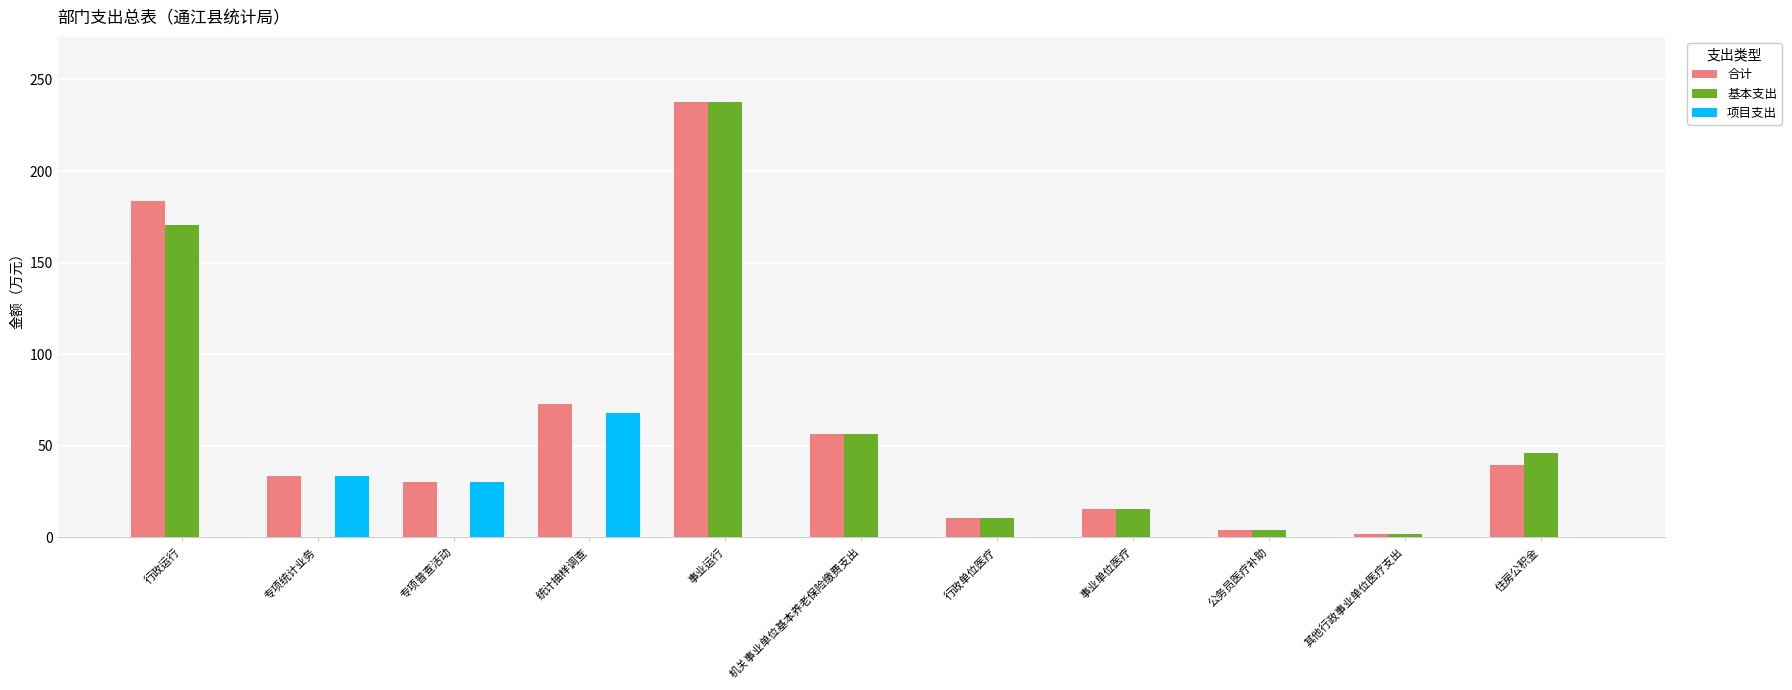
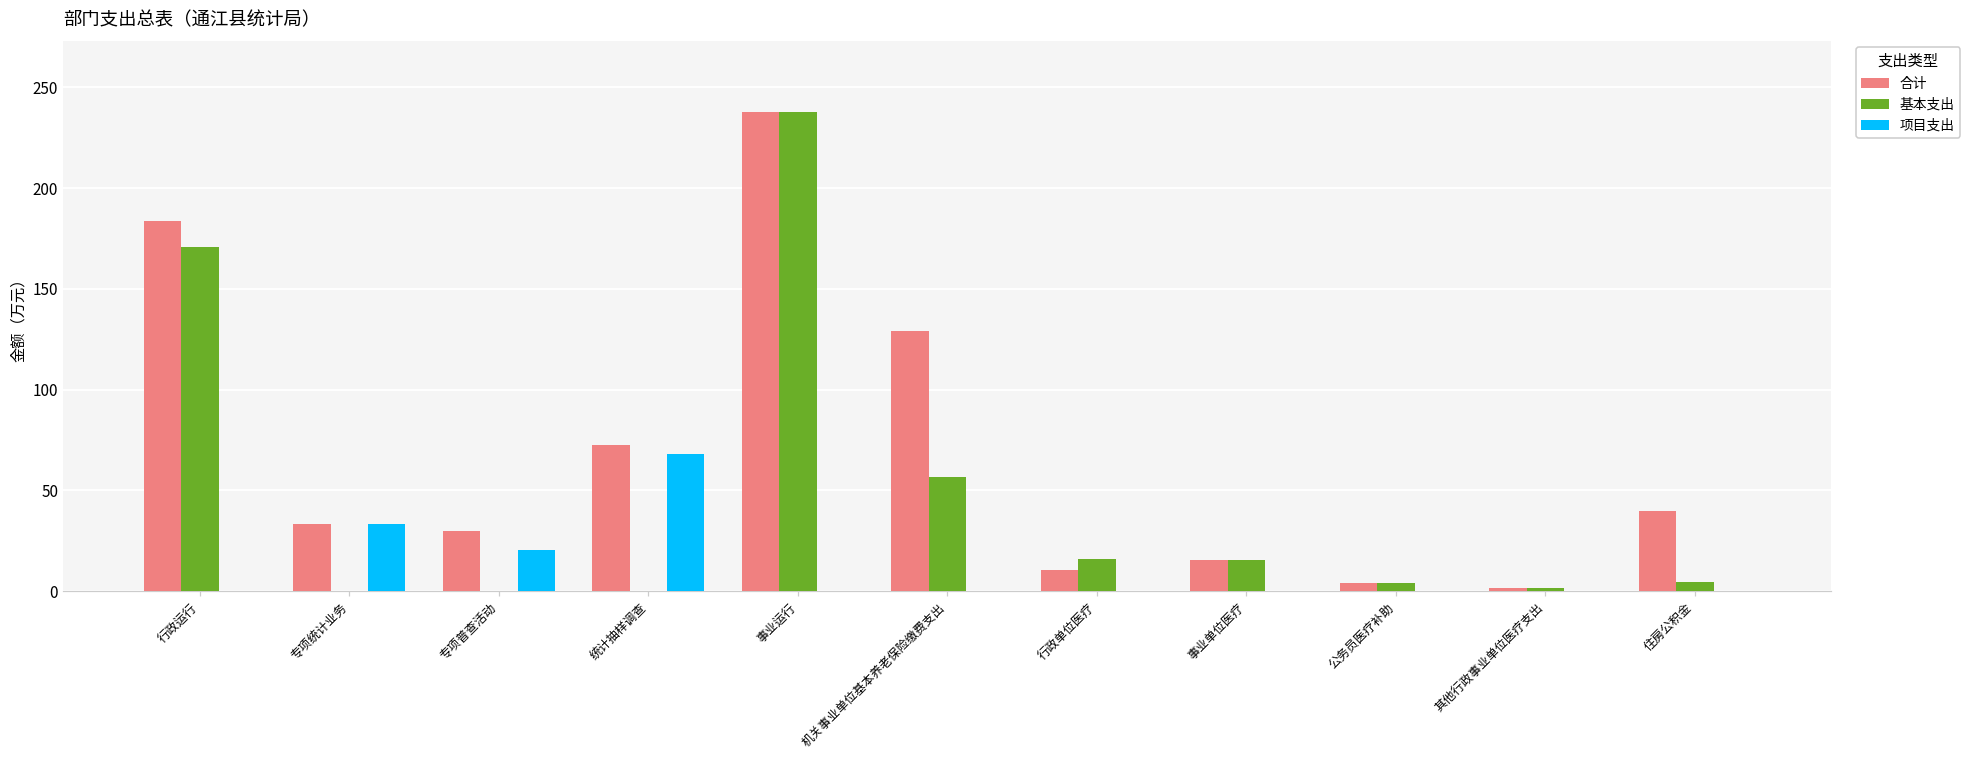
项目支出, 专项普查活动: 30 -> 20
合计, 机关事业单位基本养老保险缴费支出: 57 -> 129
基本支出, 行政单位医疗: 11 -> 16
基本支出, 住房公积金: 46 -> 4
